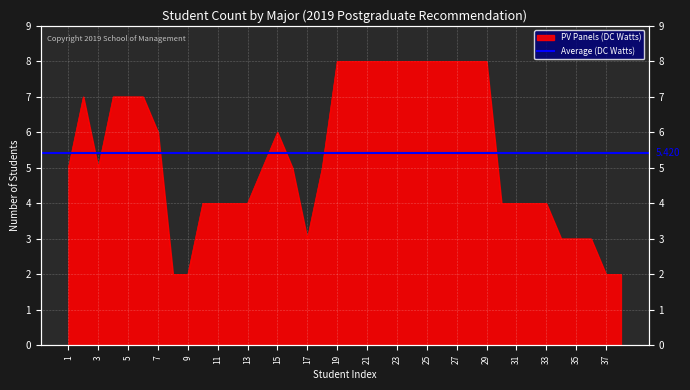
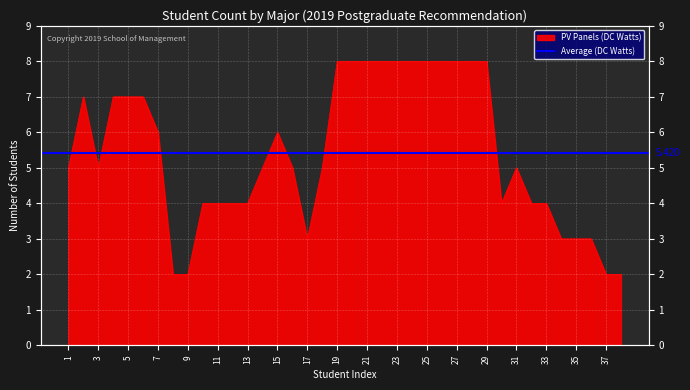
31: 4 -> 5
